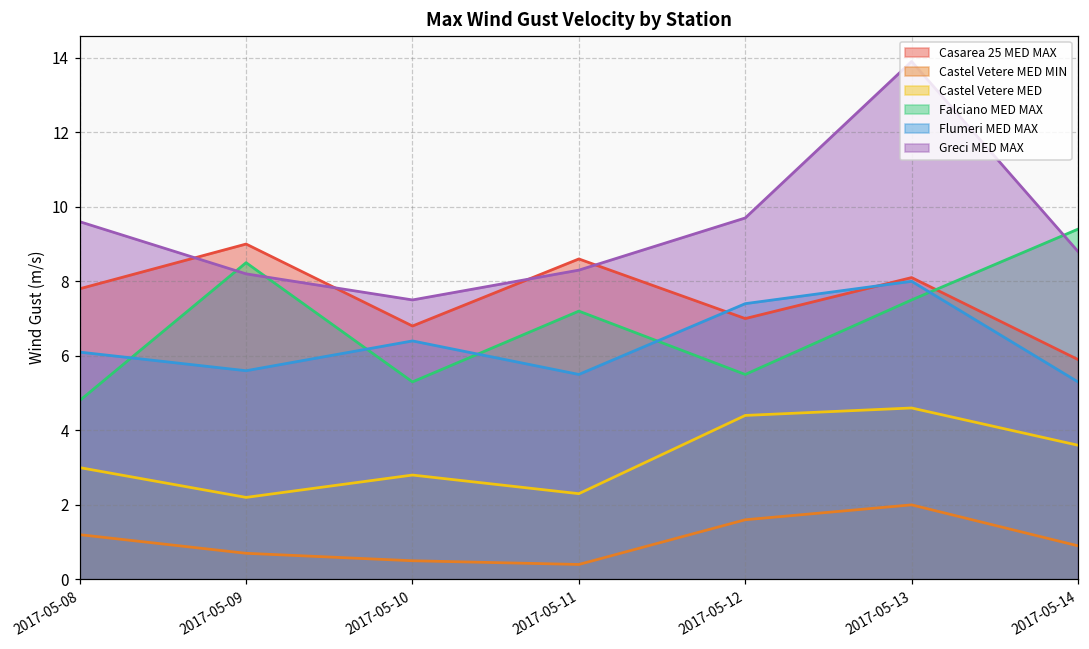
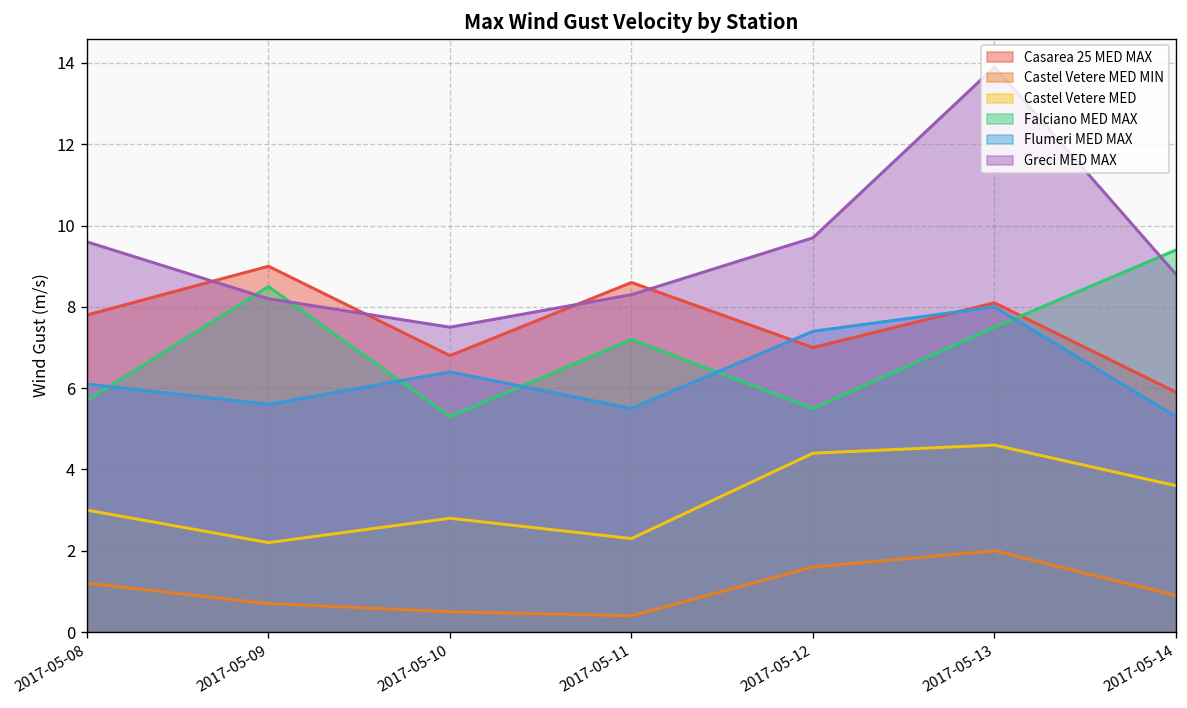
Falciano MED MAX, 2017-05-08: 4.8 -> 5.7
